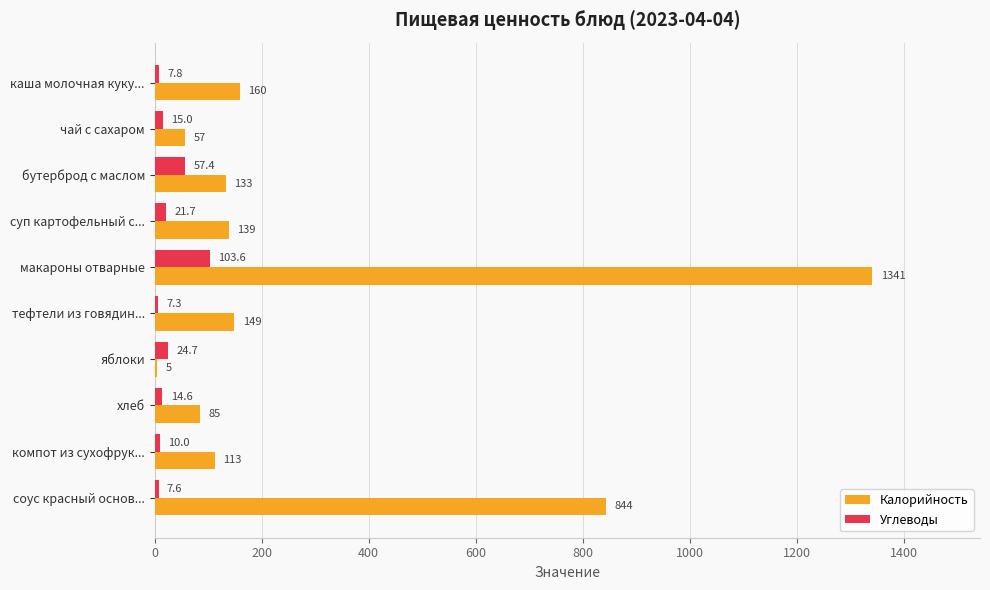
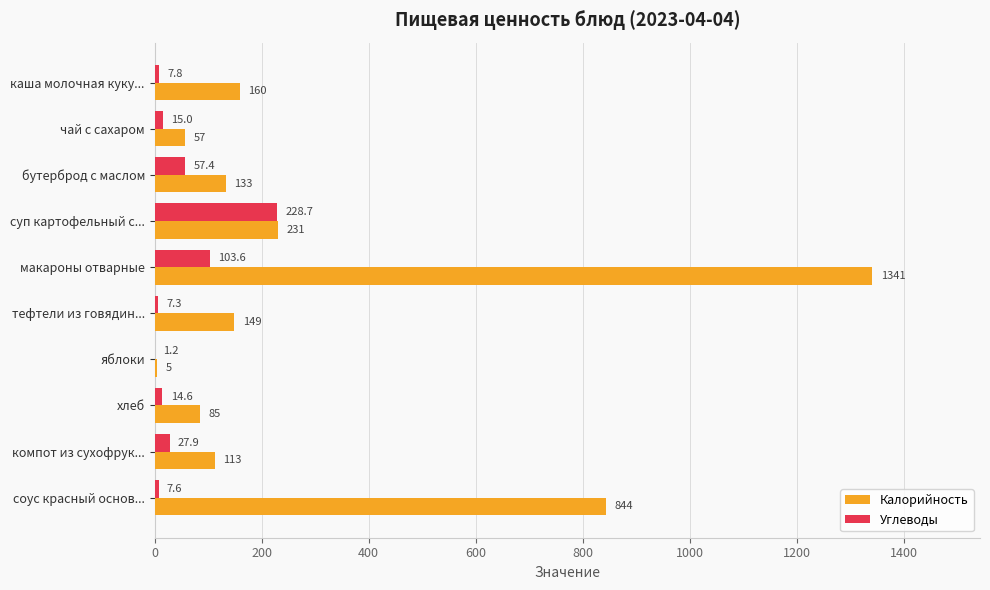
Углеводы, суп картофельный с...: 21.7 -> 228.7
Калорийность, суп картофельный с...: 139 -> 231
Углеводы, яблоки: 24.7 -> 1.2
Углеводы, компот из сухофрук...: 10.0 -> 27.9
